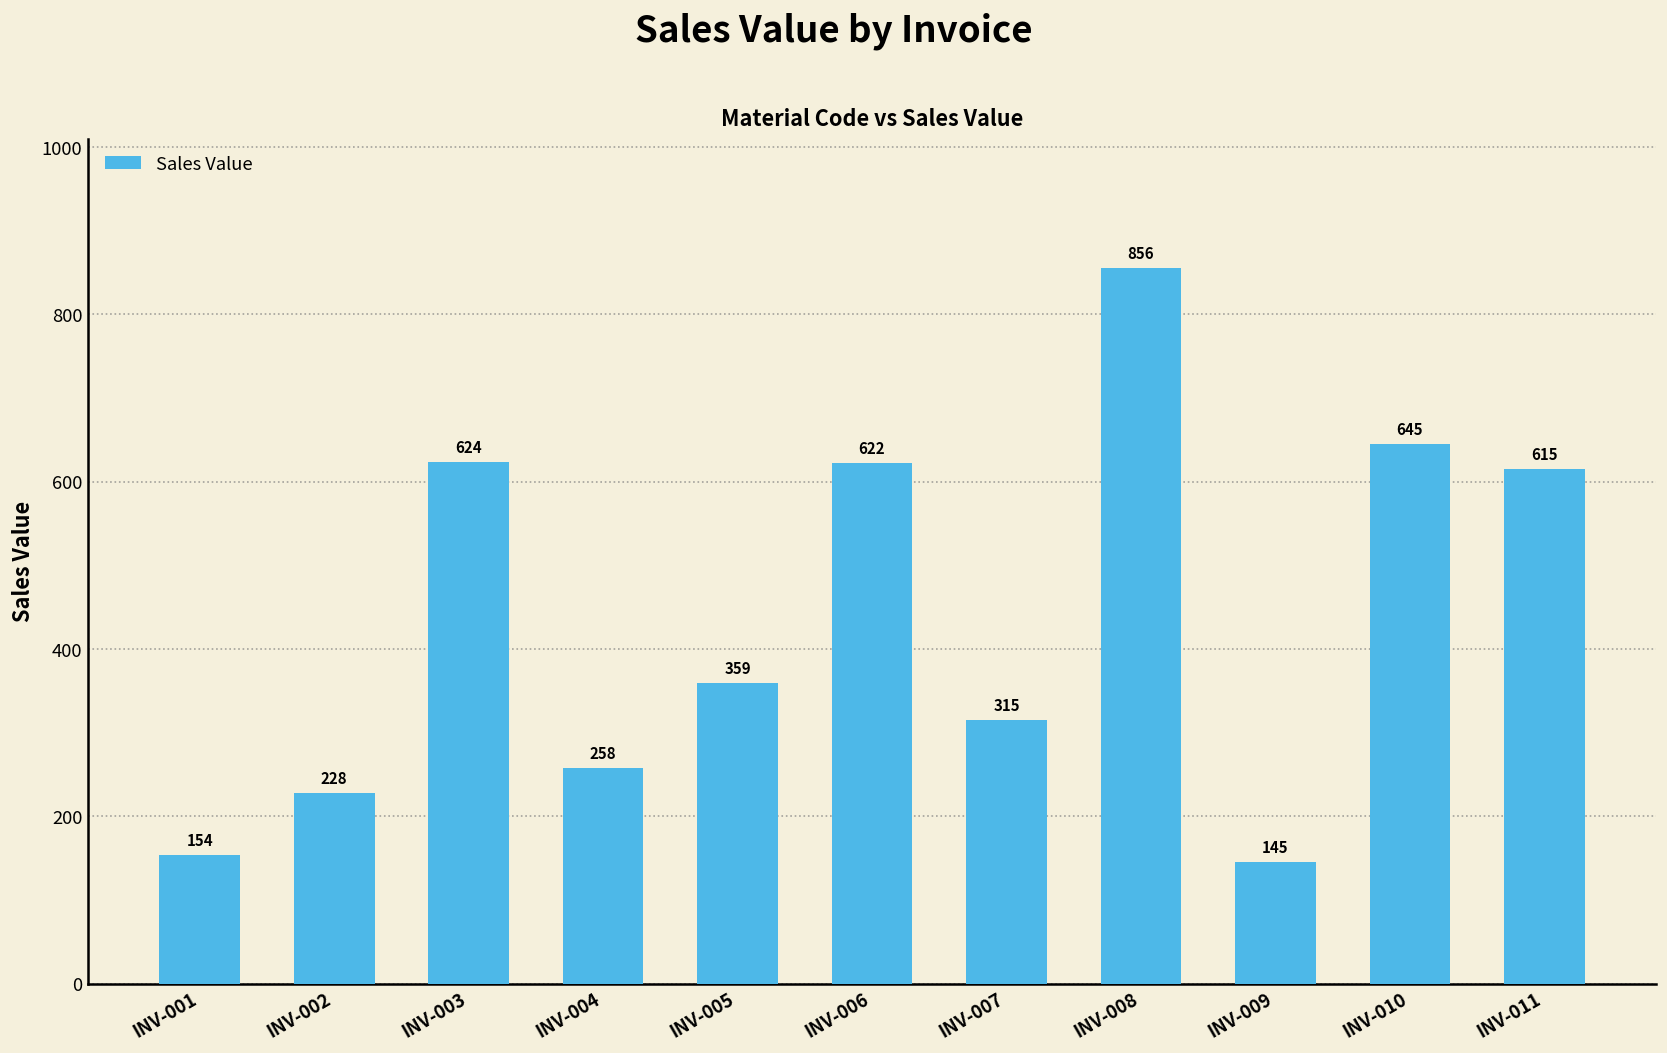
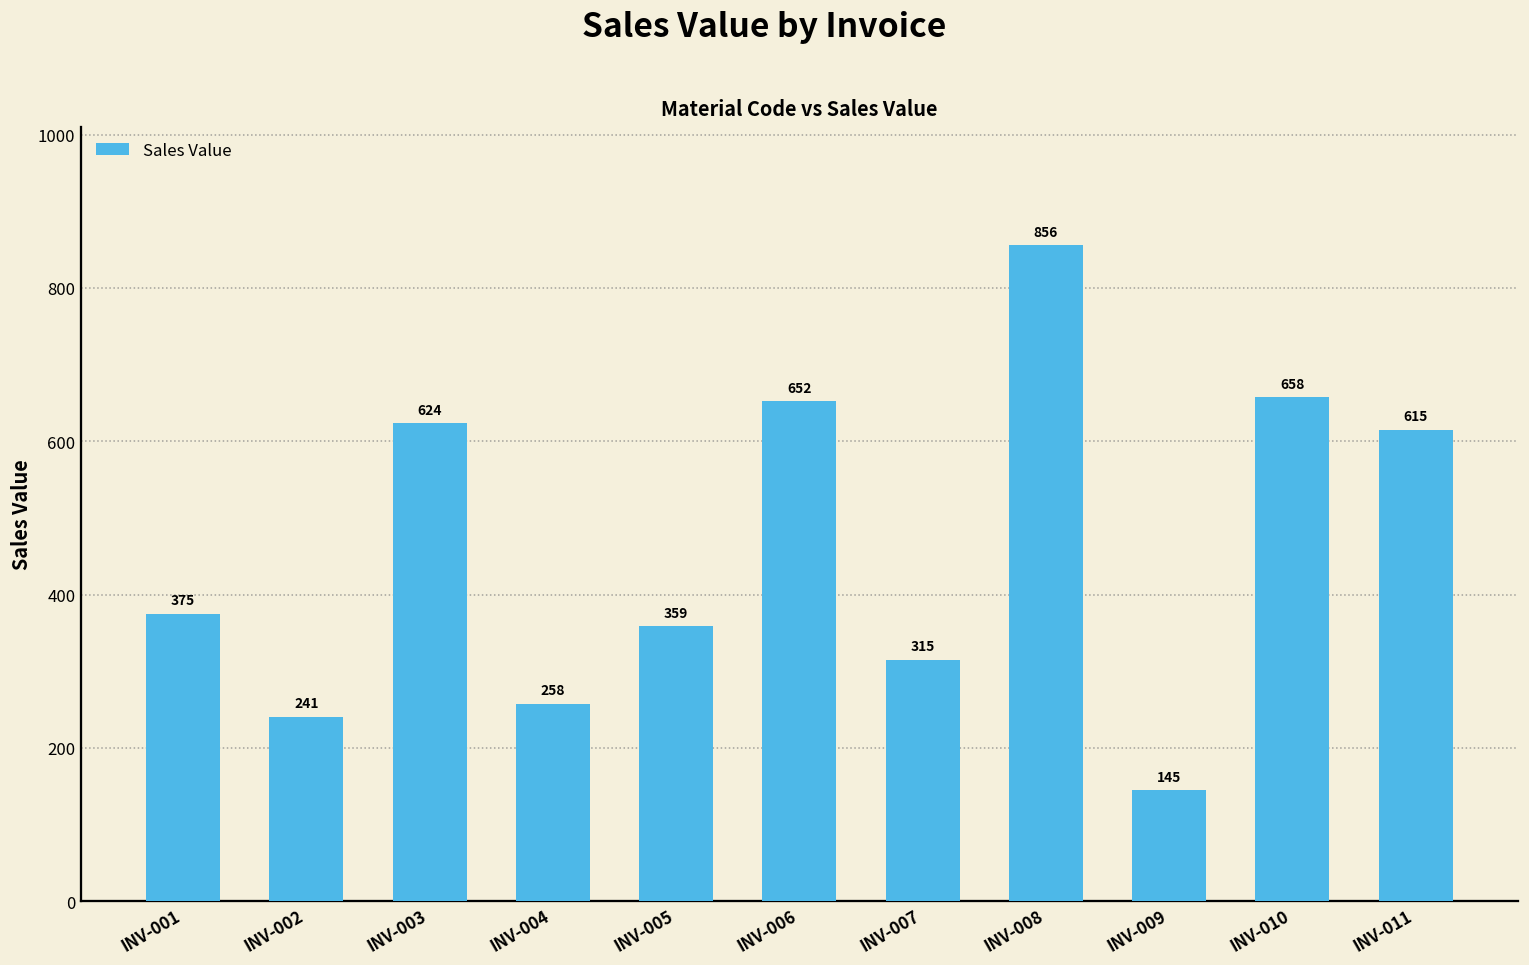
INV-001: 154 -> 375
INV-002: 228 -> 241
INV-006: 622 -> 652
INV-010: 645 -> 658
